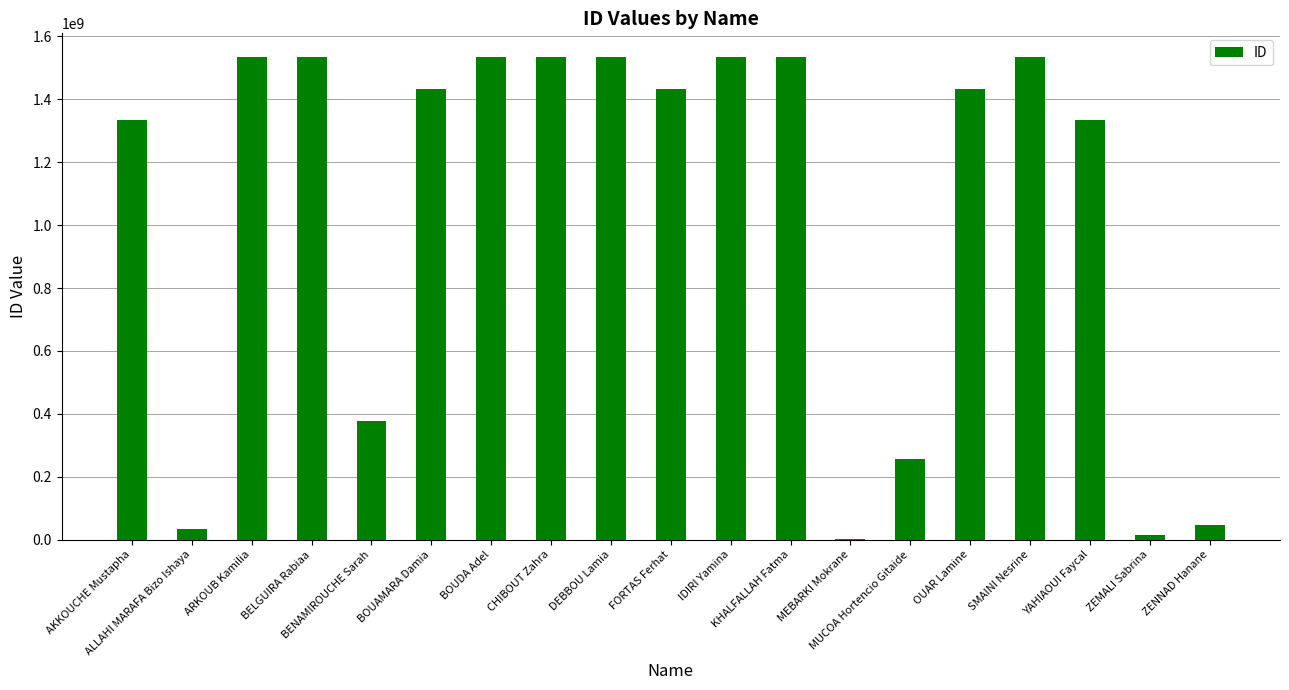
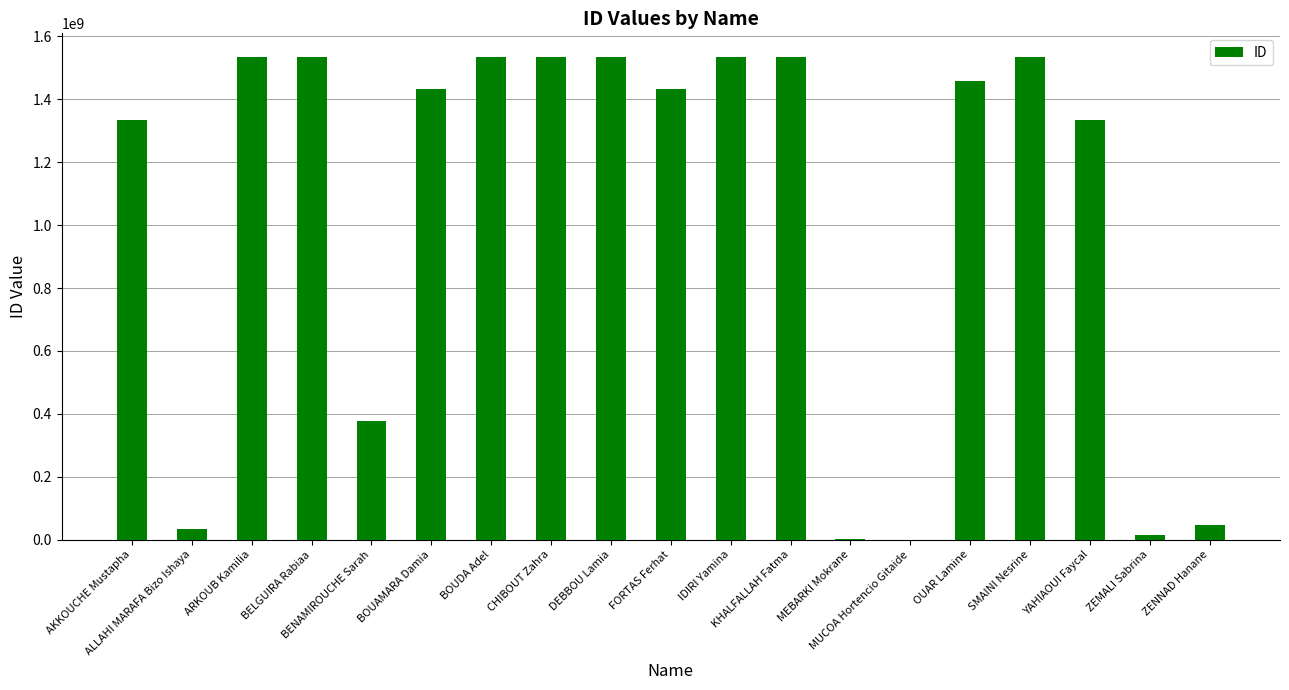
MUCOA Hortencio Gitaide: 260000000 -> 0
OUAR Lamine: 1430000000 -> 1460000000
